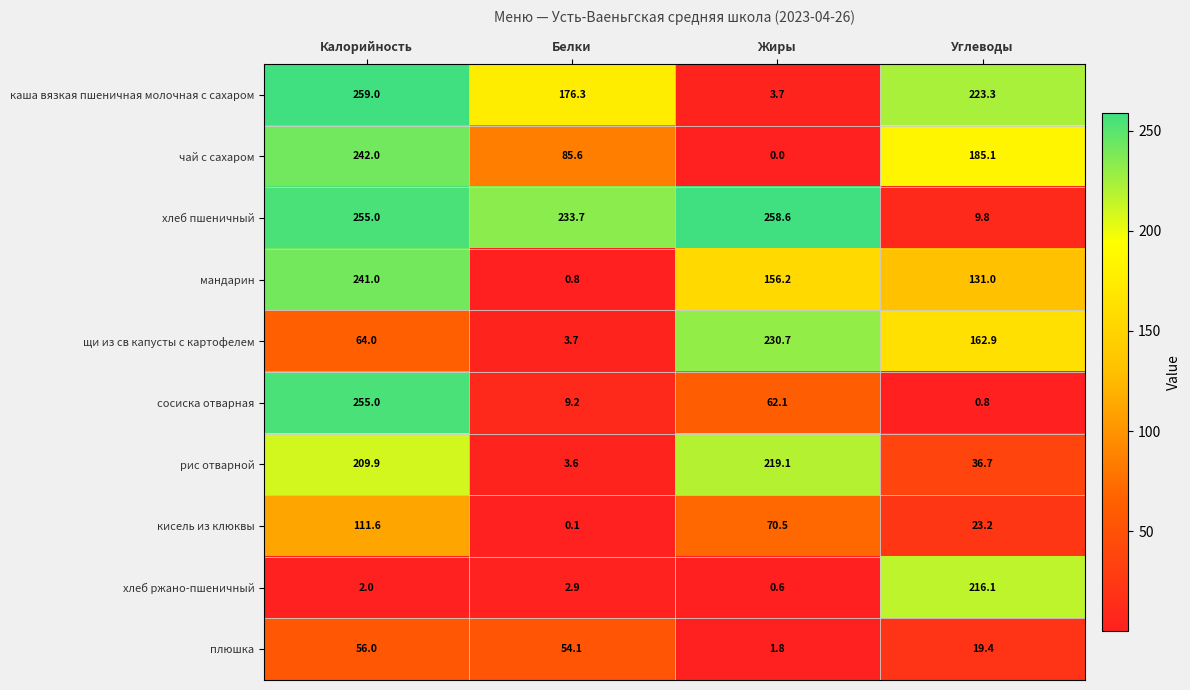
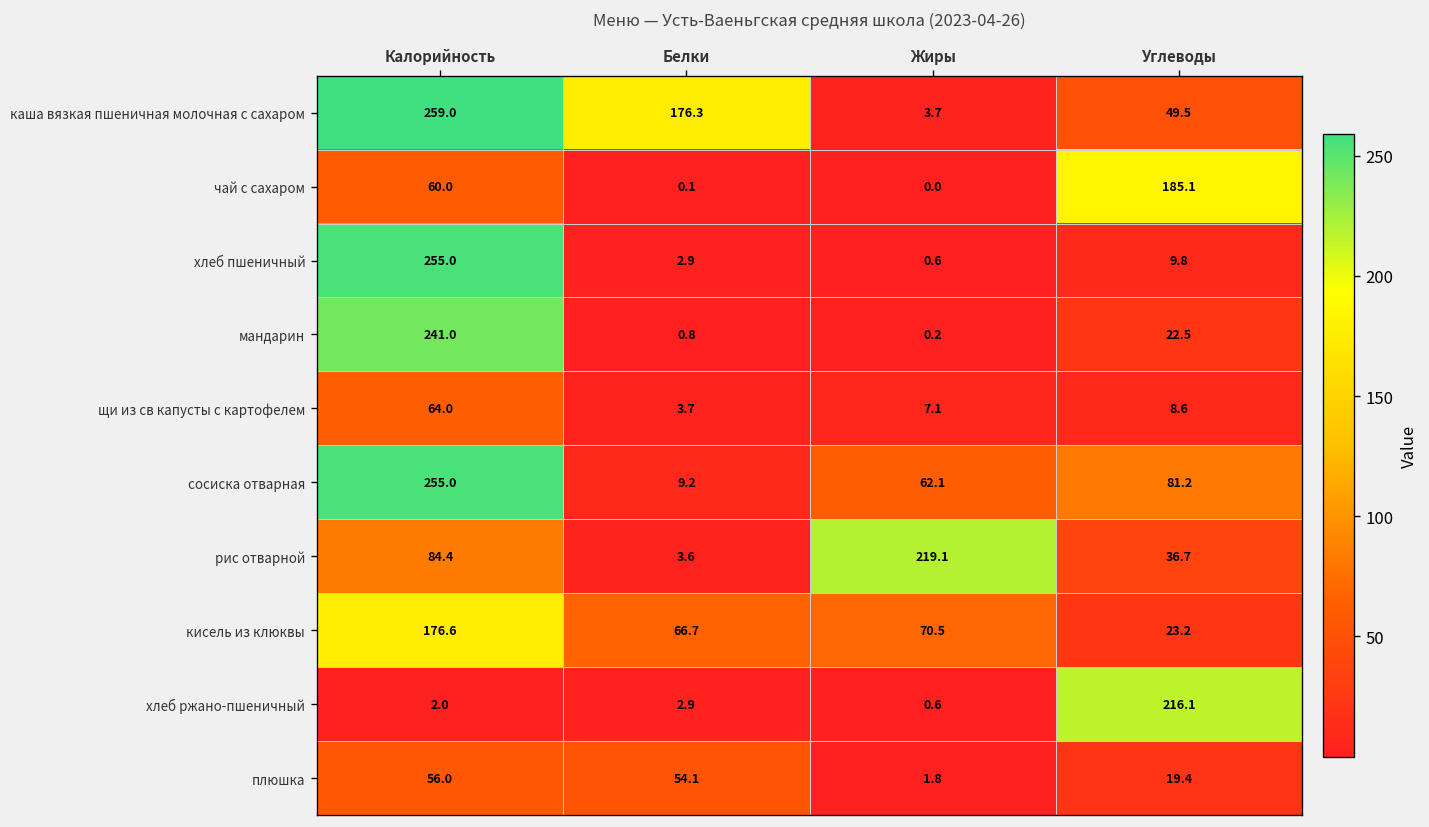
каша вязкая пшеничная молочная с сахаром, Углеводы: 223.3 -> 49.5
чай с сахаром, Калорийность: 242.0 -> 60.0
чай с сахаром, Белки: 85.6 -> 0.1
хлеб пшеничный, Белки: 233.7 -> 2.9
хлеб пшеничный, Жиры: 258.6 -> 0.6
мандарин, Жиры: 156.2 -> 0.2
мандарин, Углеводы: 131.0 -> 22.5
щи из св капусты с картофелем, Жиры: 230.7 -> 7.1
щи из св капусты с картофелем, Углеводы: 162.9 -> 8.6
сосиска отварная, Углеводы: 0.8 -> 81.2
рис отварной, Калорийность: 209.9 -> 84.4
кисель из клюквы, Калорийность: 111.6 -> 176.6
кисель из клюквы, Белки: 0.1 -> 66.7
